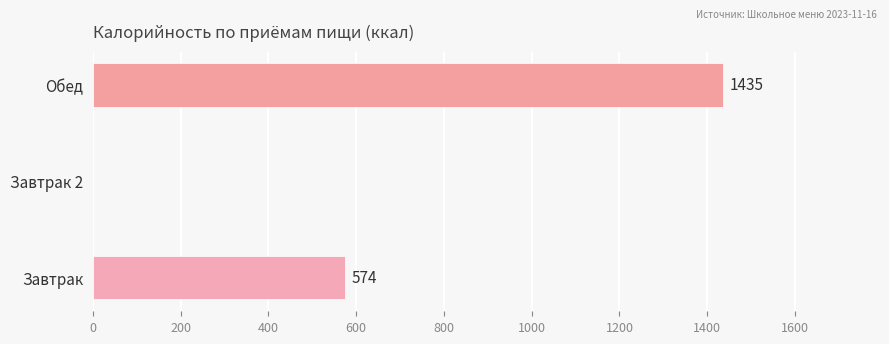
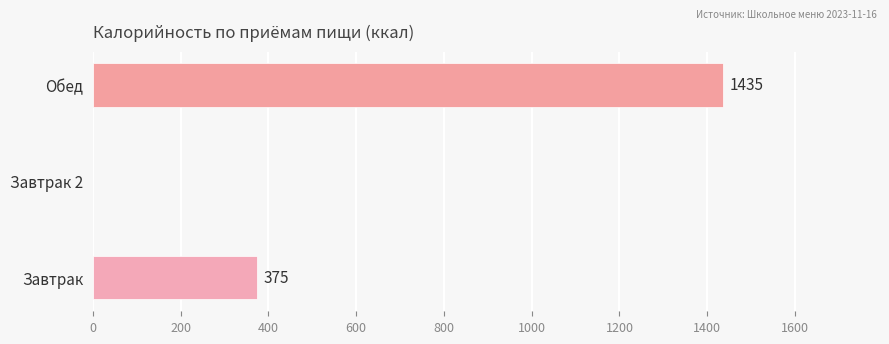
Завтрак: 574 -> 375
